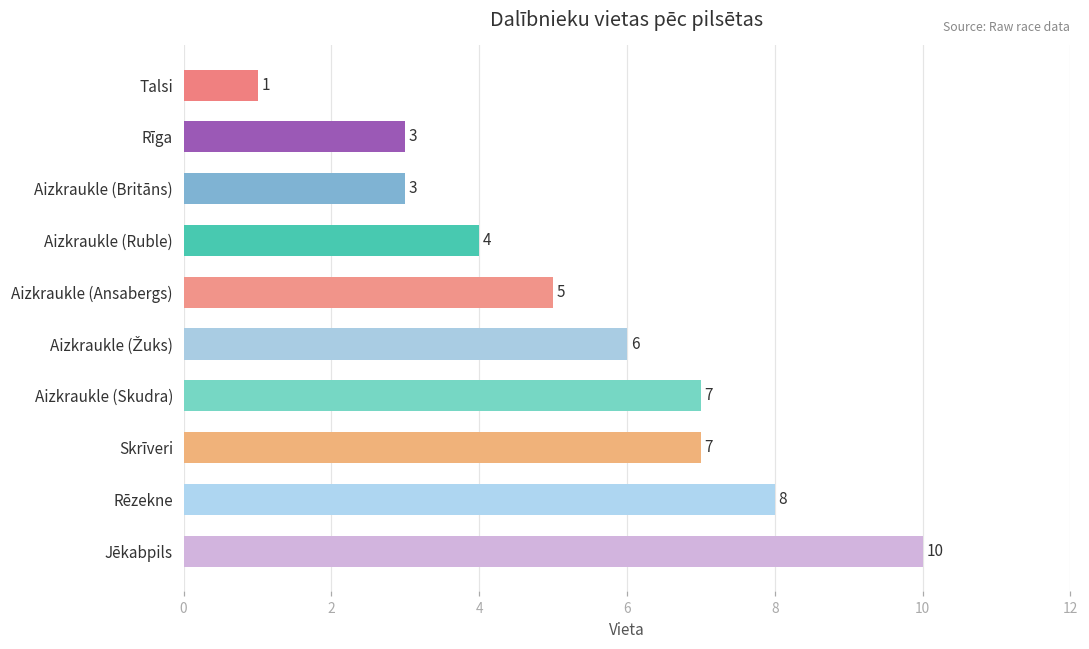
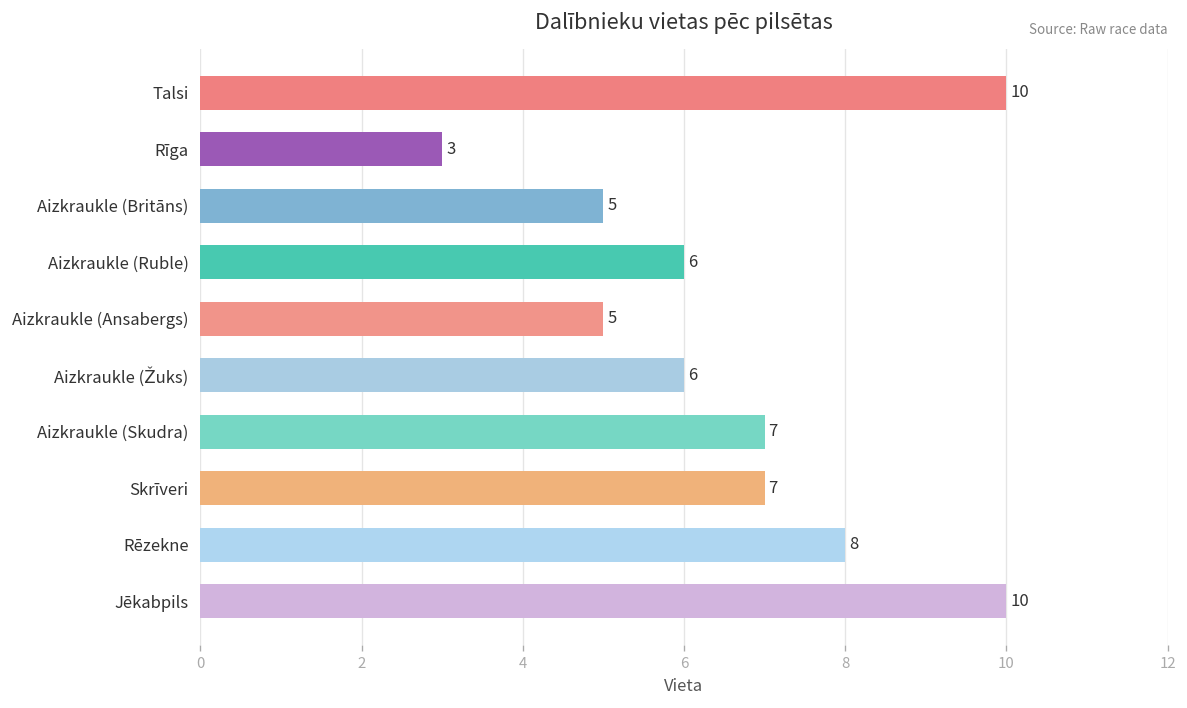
Talsi: 1 -> 10
Aizkraukle (Britāns): 3 -> 5
Aizkraukle (Ruble): 4 -> 6
